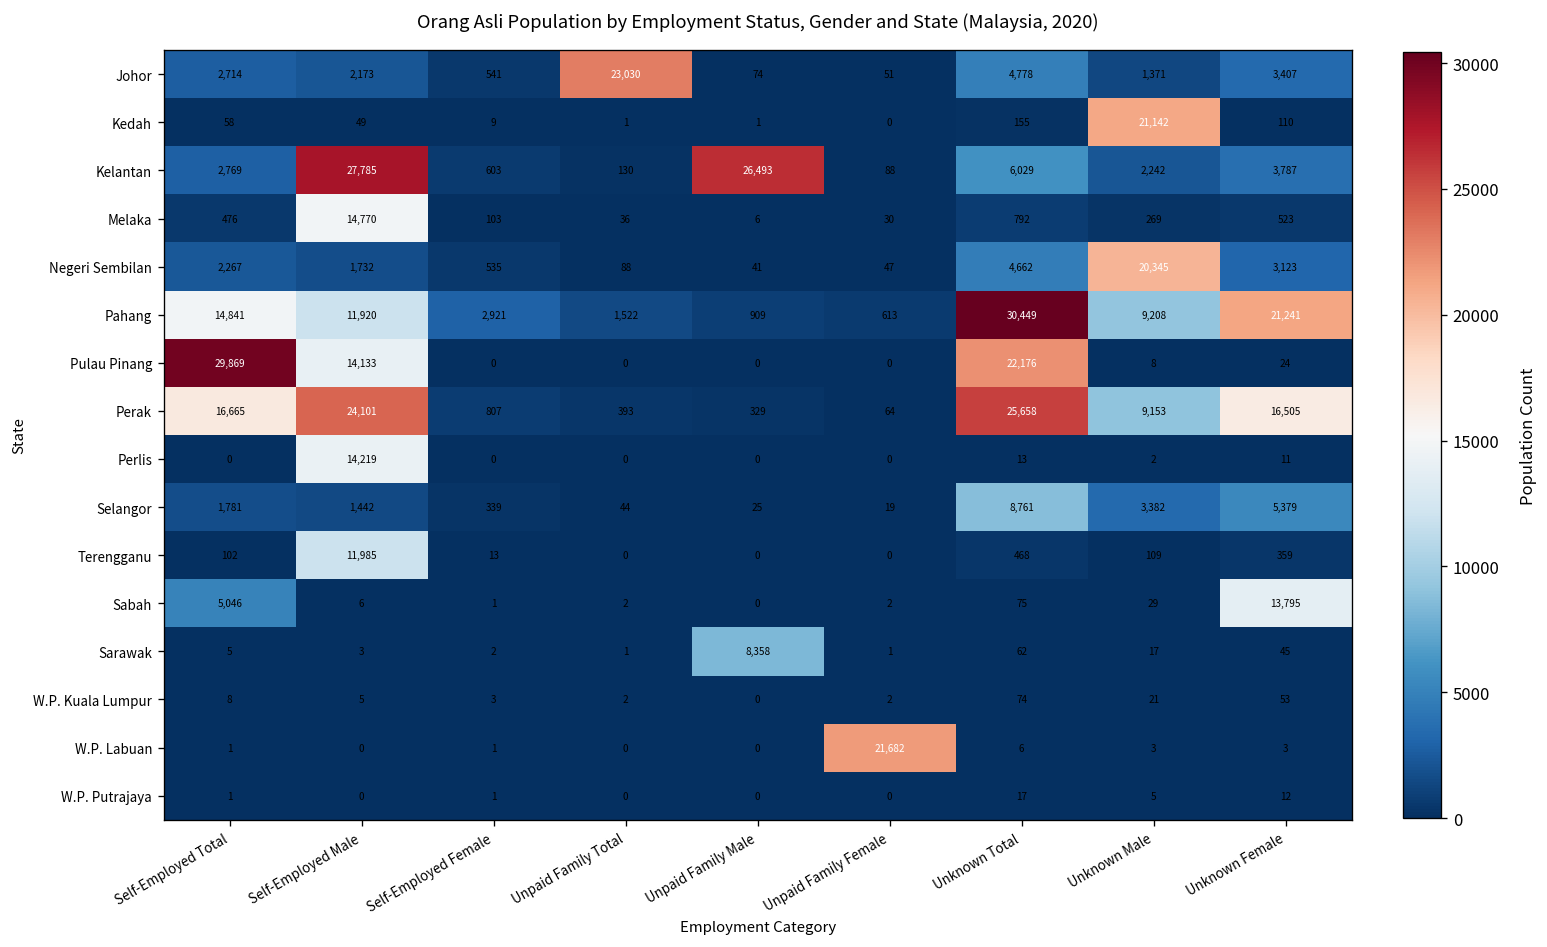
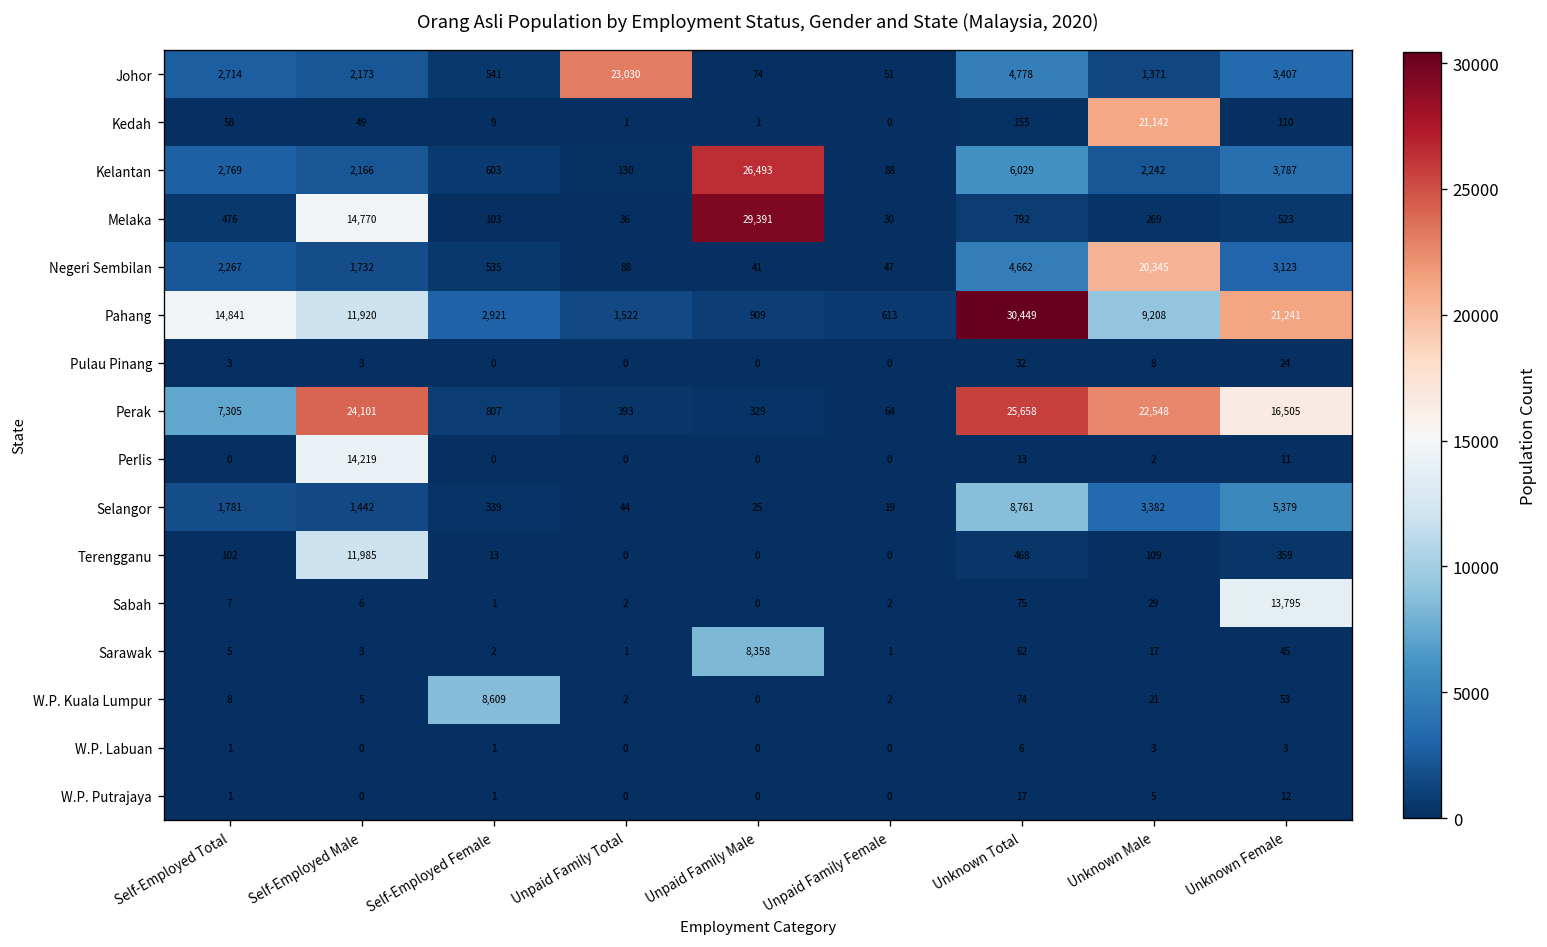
Kelantan, Self-Employed Male: 27,785 -> 2,166
Melaka, Unpaid Family Male: 6 -> 29,391
Pulau Pinang, Self-Employed Total: 29,869 -> 3
Pulau Pinang, Self-Employed Male: 14,133 -> 3
Pulau Pinang, Unknown Total: 22,176 -> 32
Perak, Self-Employed Total: 16,665 -> 7,305
Perak, Unknown Male: 9,153 -> 22,548
Sabah, Self-Employed Total: 5,046 -> 7
W.P. Kuala Lumpur, Self-Employed Female: 3 -> 8,609
W.P. Labuan, Unpaid Family Female: 21,682 -> 0
